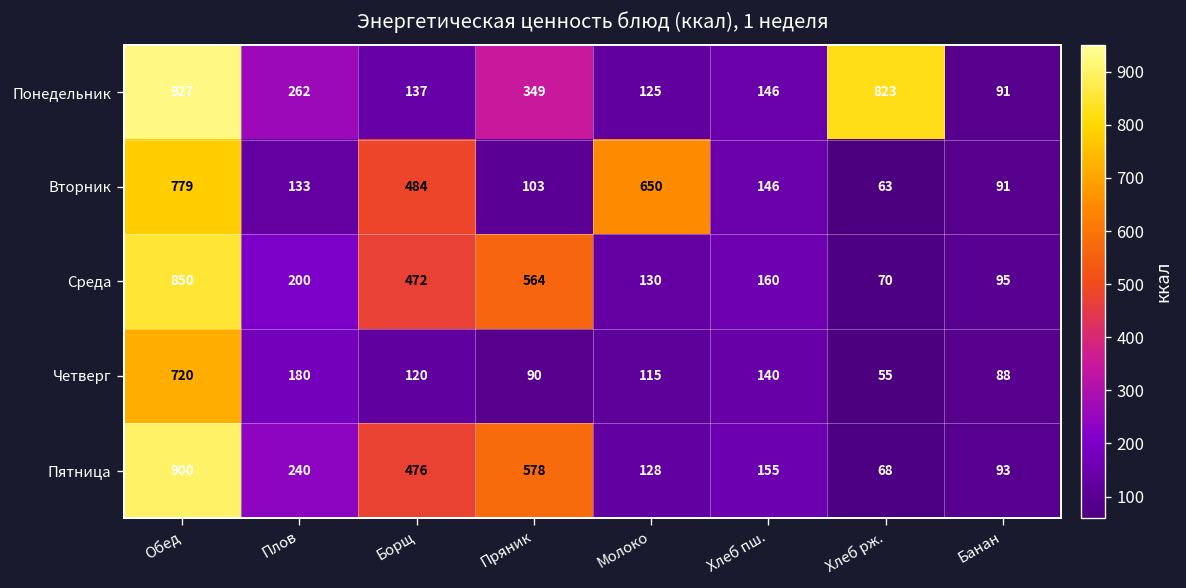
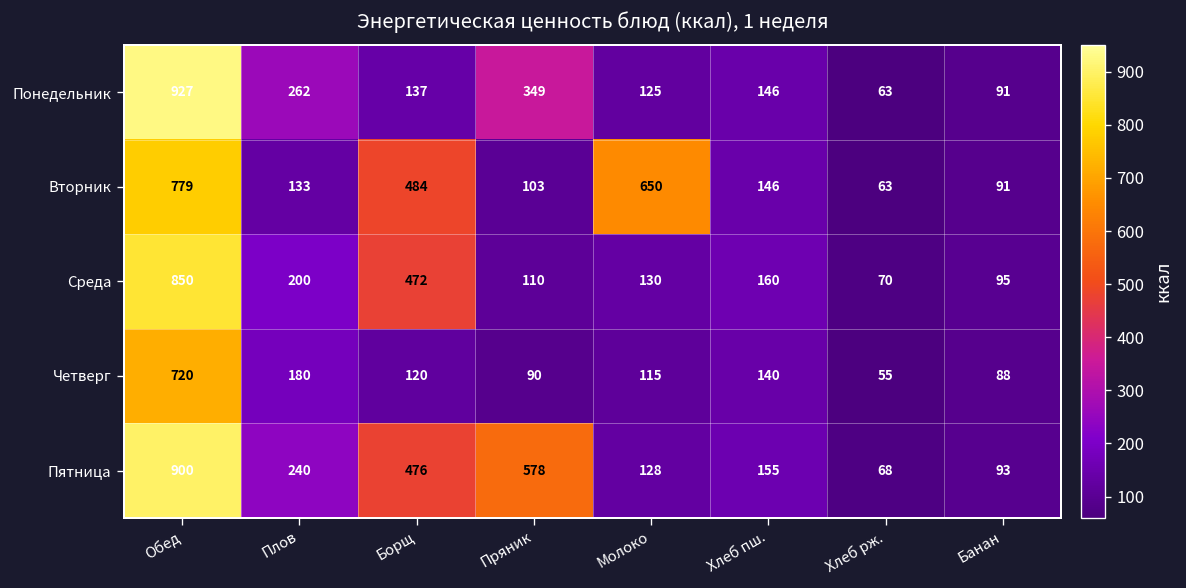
Понедельник, Хлеб рж.: 823 -> 63
Среда, Пряник: 564 -> 110
